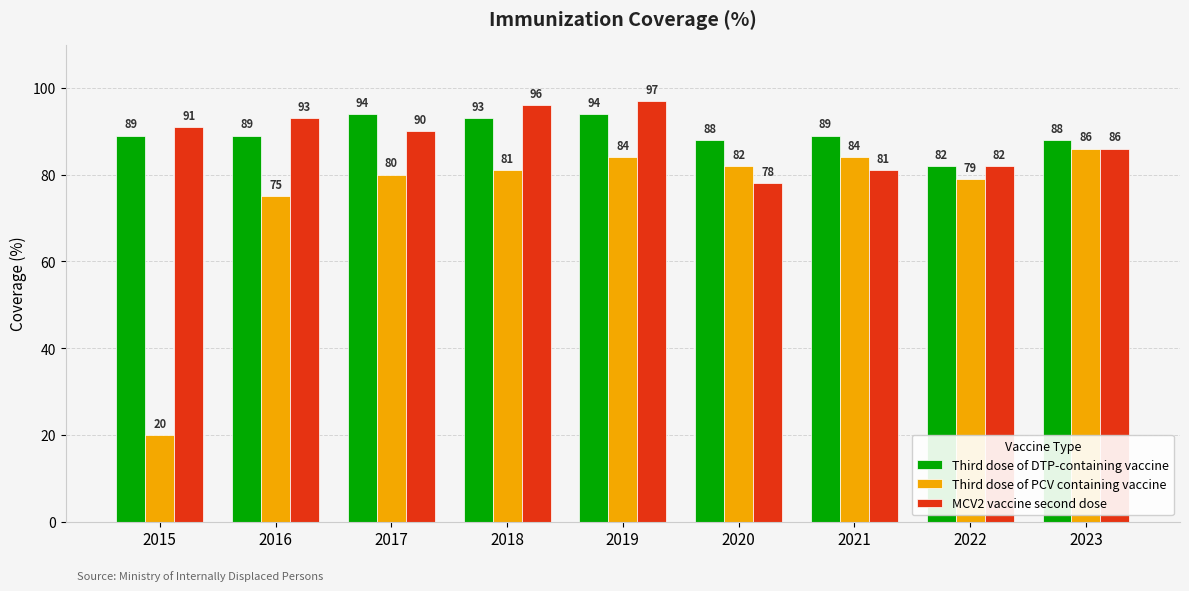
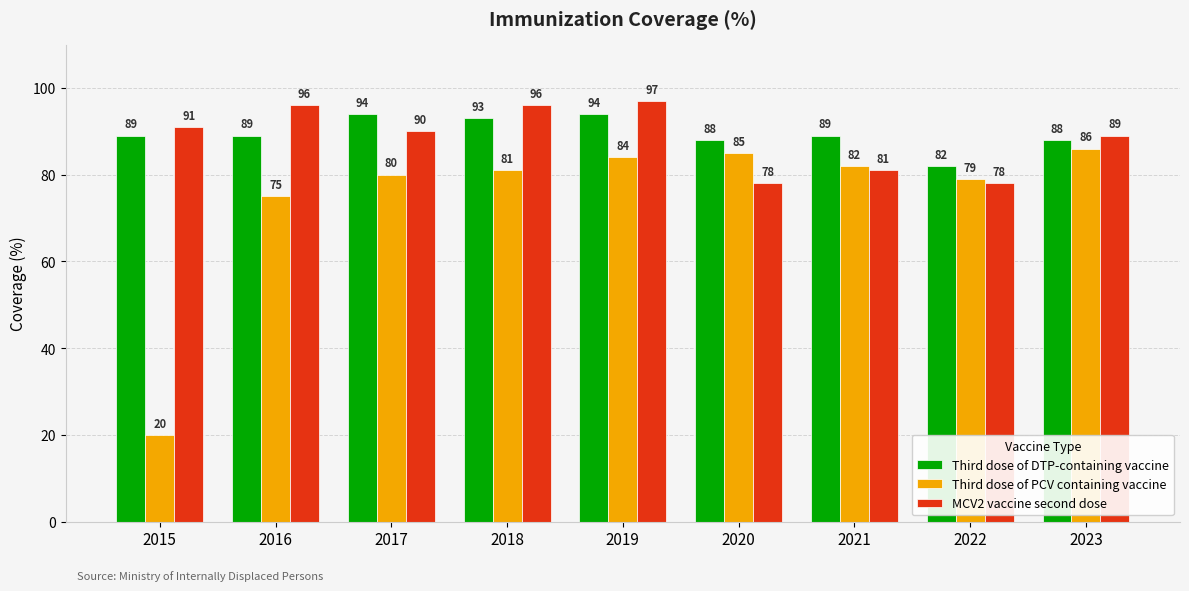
MCV2 vaccine second dose, 2016: 93 -> 96
Third dose of PCV containing vaccine, 2020: 82 -> 85
Third dose of PCV containing vaccine, 2021: 84 -> 82
MCV2 vaccine second dose, 2022: 82 -> 78
MCV2 vaccine second dose, 2023: 86 -> 89
